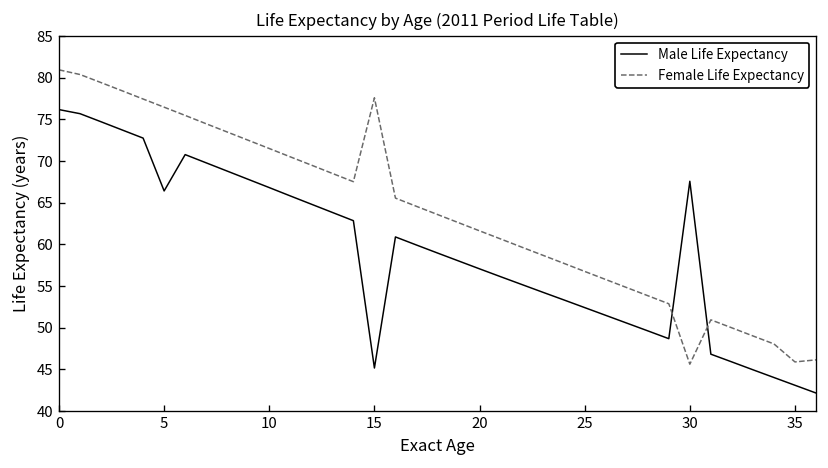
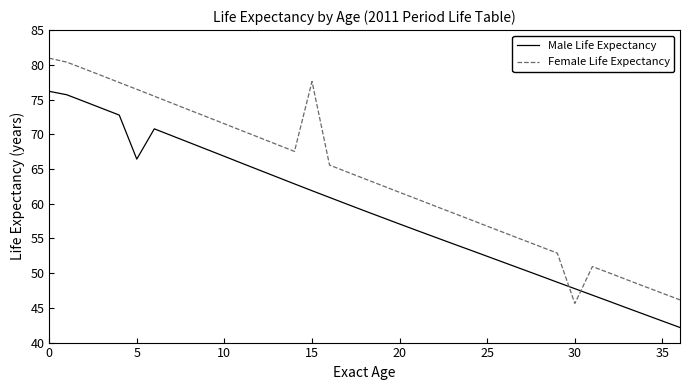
Male Life Expectancy, 15: 45 -> 62
Male Life Expectancy, 30: 68 -> 48
Female Life Expectancy, 35: 46 -> 47
